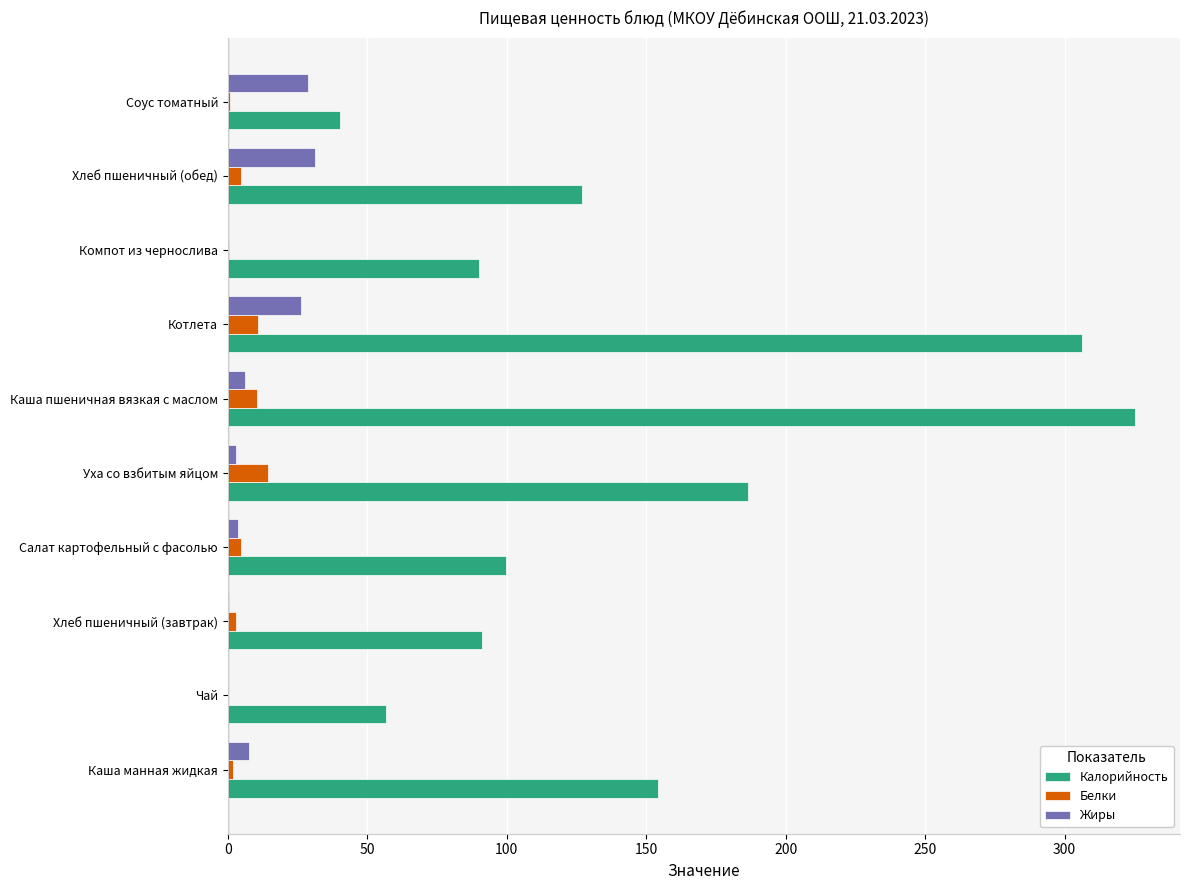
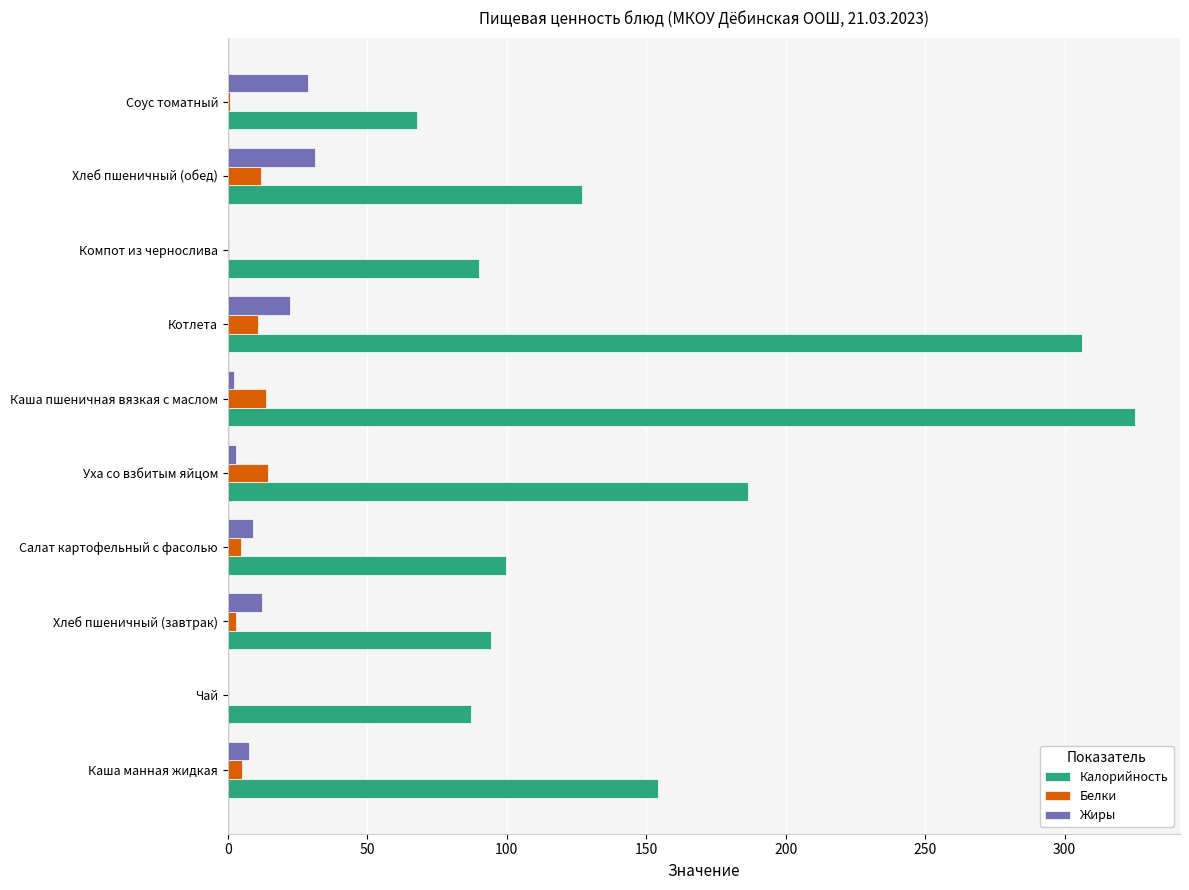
Калорийность, Соус томатный: 40 -> 68
Белки, Хлеб пшеничный (обед): 5 -> 12
Жиры, Котлета: 26 -> 22
Жиры, Каша пшеничная вязкая с маслом: 6 -> 2
Белки, Каша пшеничная вязкая с маслом: 11 -> 14
Жиры, Салат картофельный с фасолью: 4 -> 9
Жиры, Хлеб пшеничный (завтрак): 0 -> 12
Калорийность, Хлеб пшеничный (завтрак): 91 -> 94
Калорийность, Чай: 57 -> 87
Белки, Каша манная жидкая: 2 -> 5
